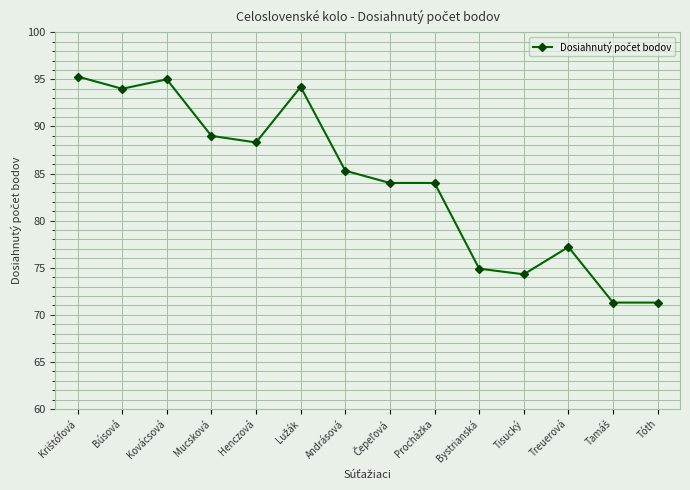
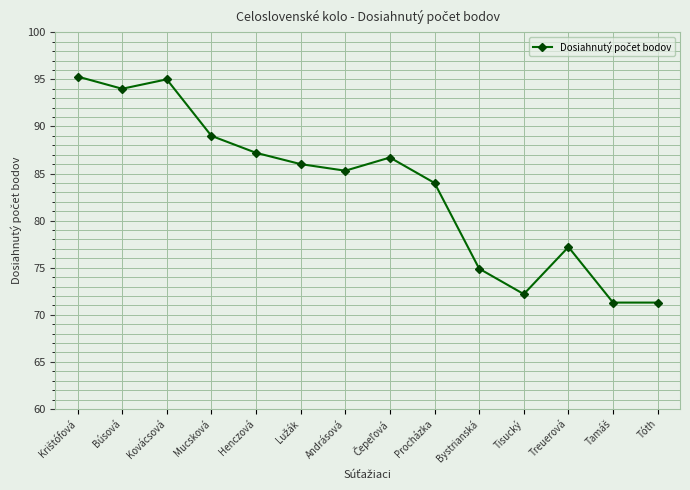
Henczová: 88 -> 87
Lužák: 94 -> 86
Čepeľová: 84 -> 87
Tisucký: 74 -> 72
